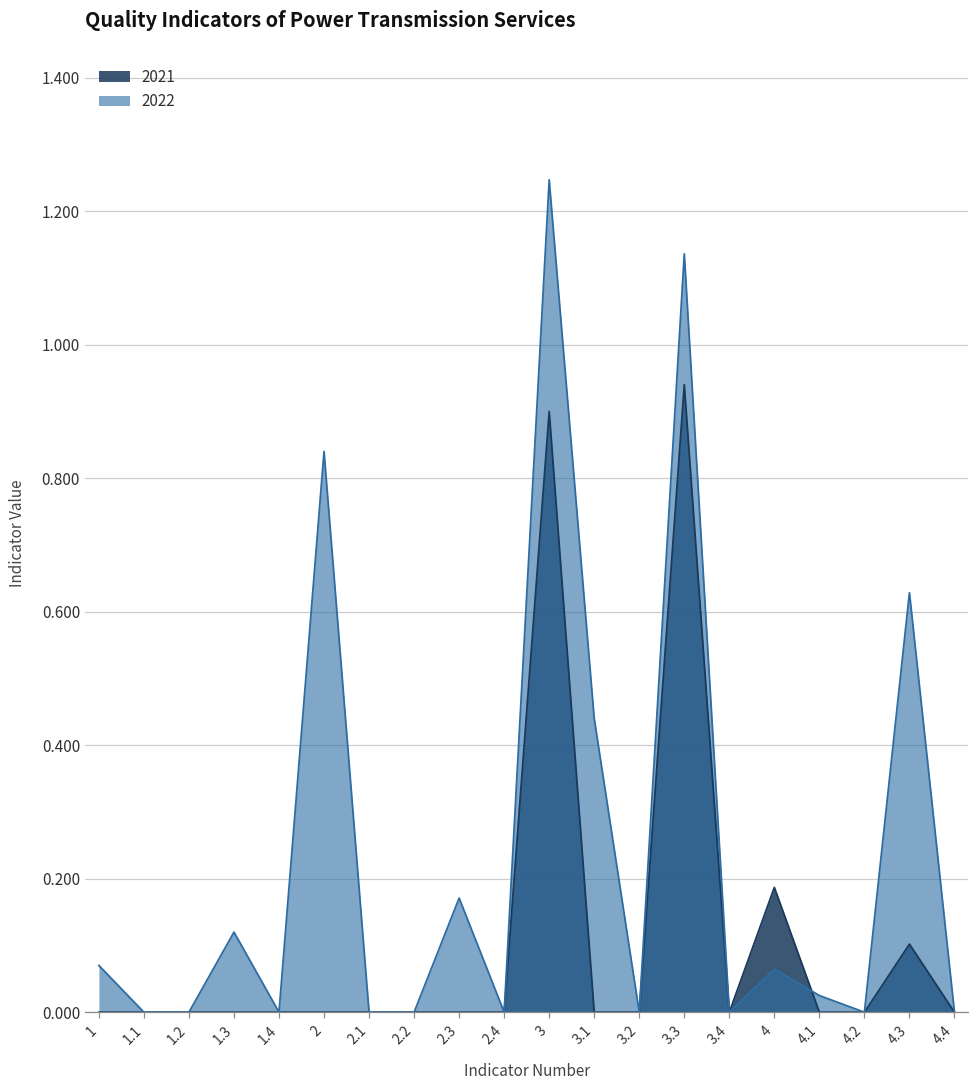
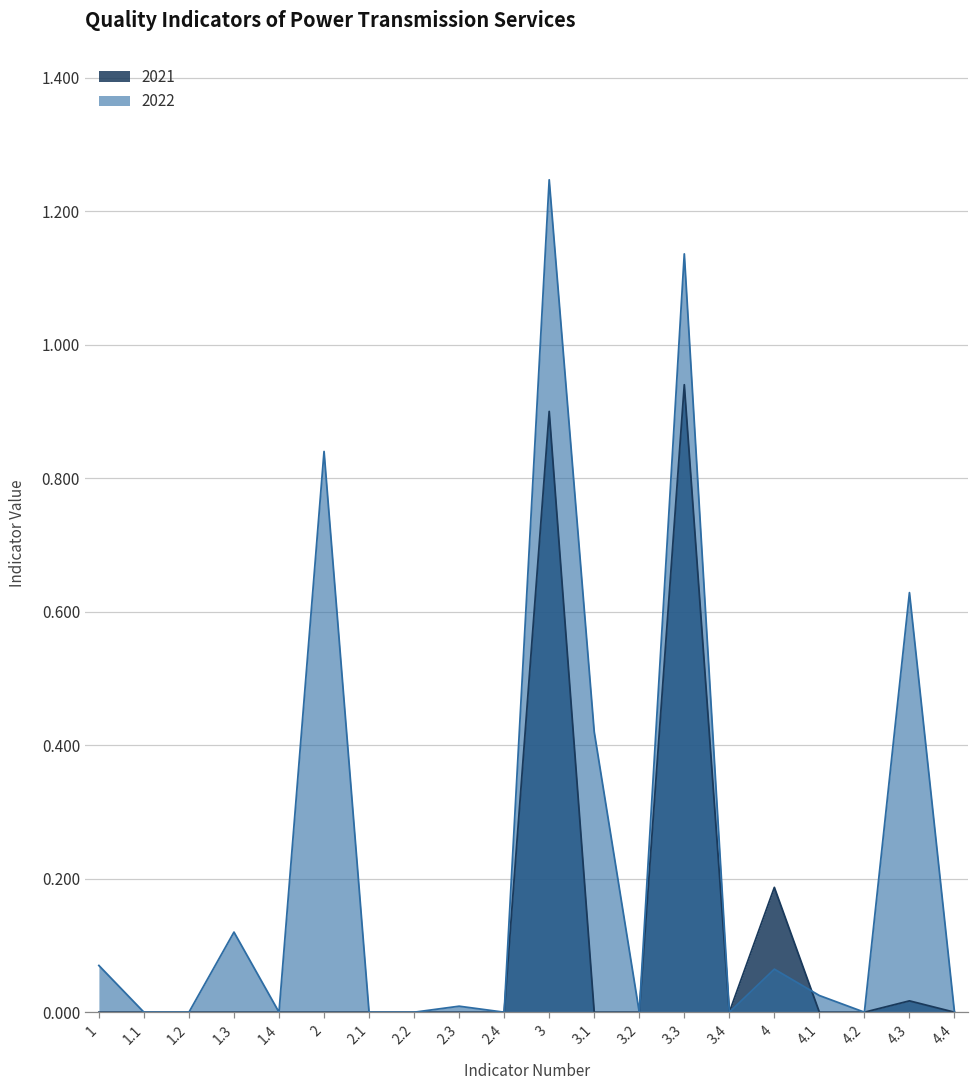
2022, 2.3: 0.17 -> 0.01
2022, 3.1: 0.44 -> 0.42
2021, 4.3: 0.10 -> 0.02
